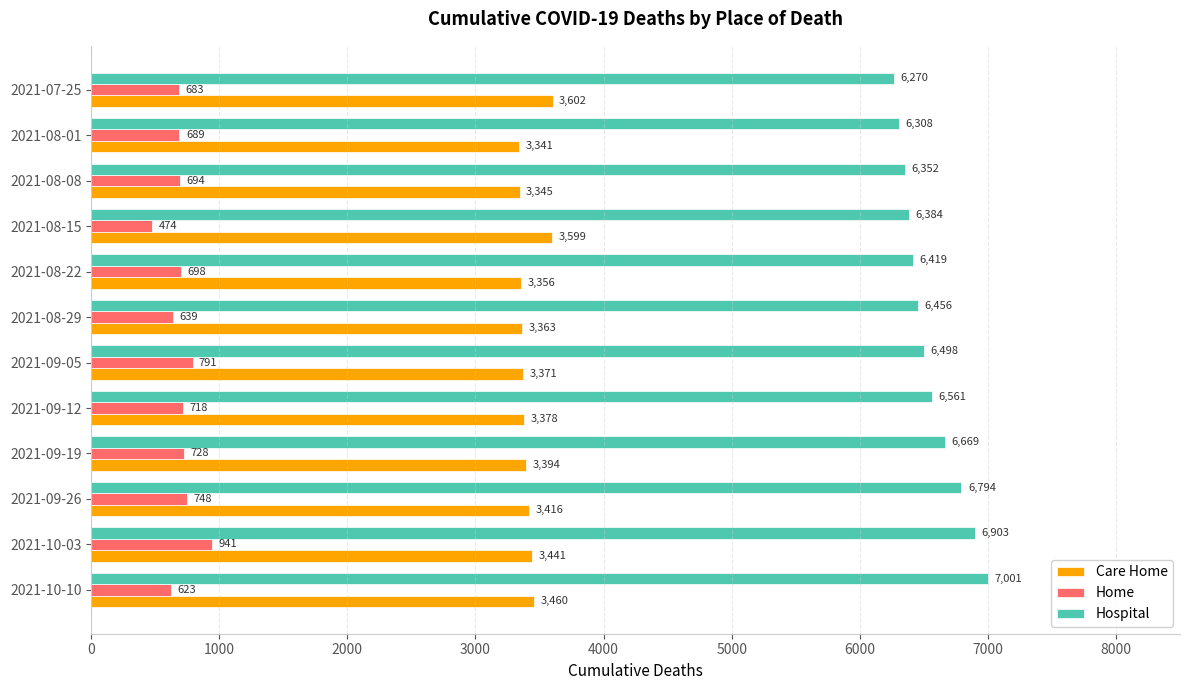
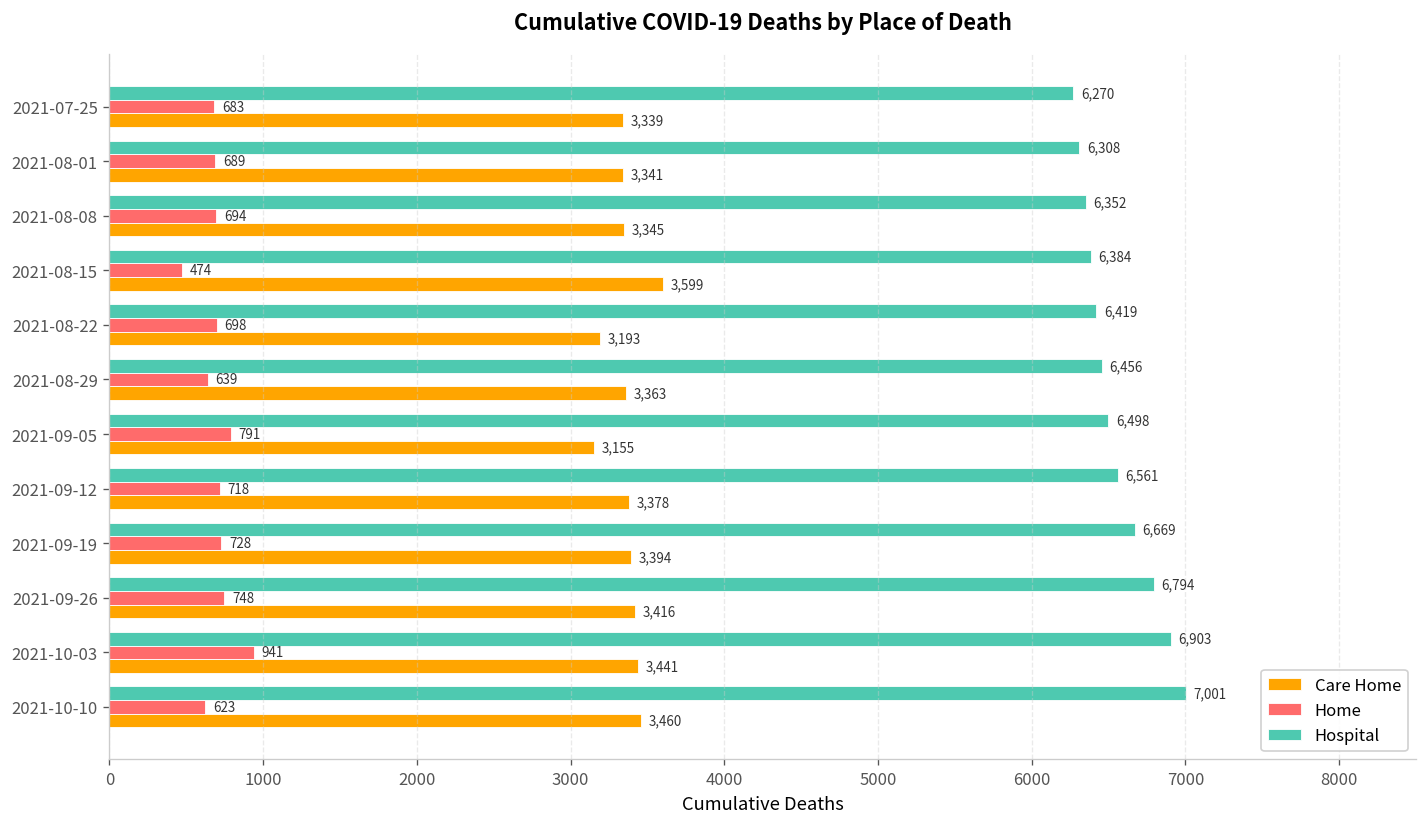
Care Home, 2021-07-25: 3,602 -> 3,339
Care Home, 2021-08-22: 3,356 -> 3,193
Care Home, 2021-09-05: 3,371 -> 3,155
